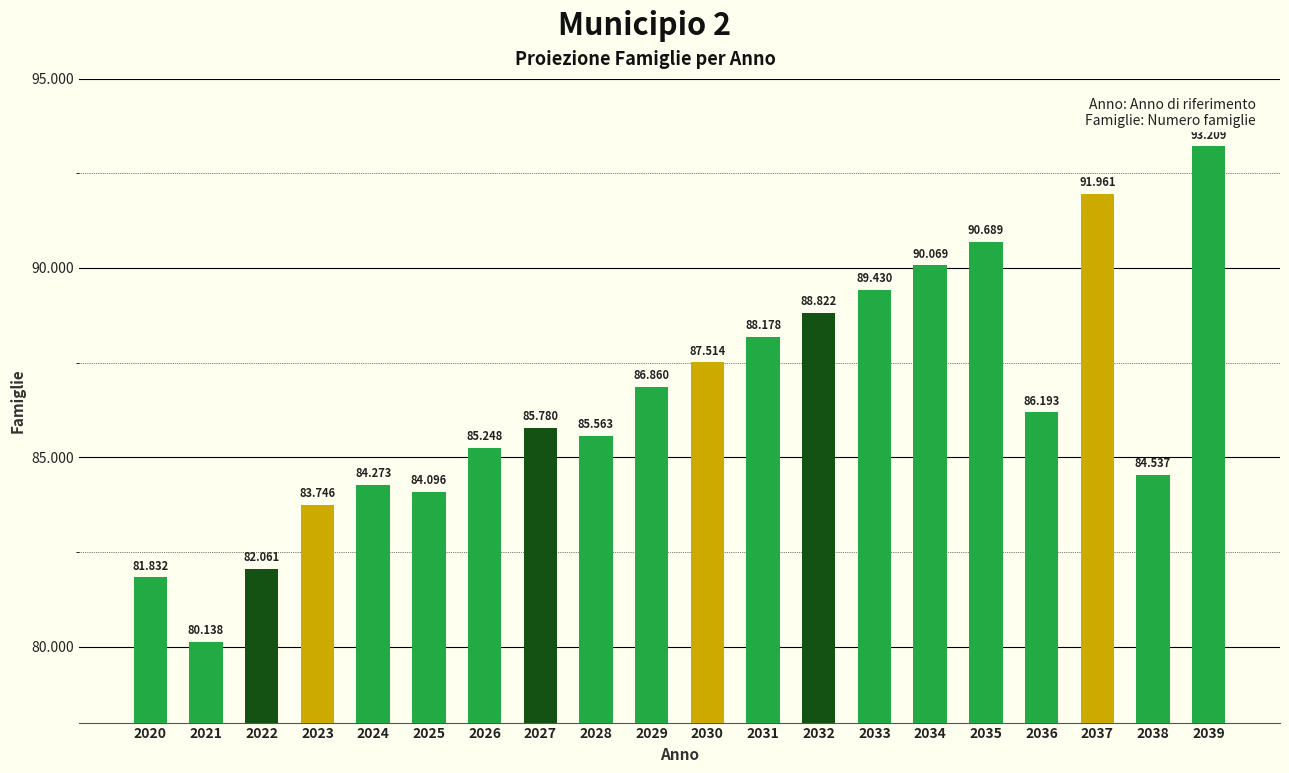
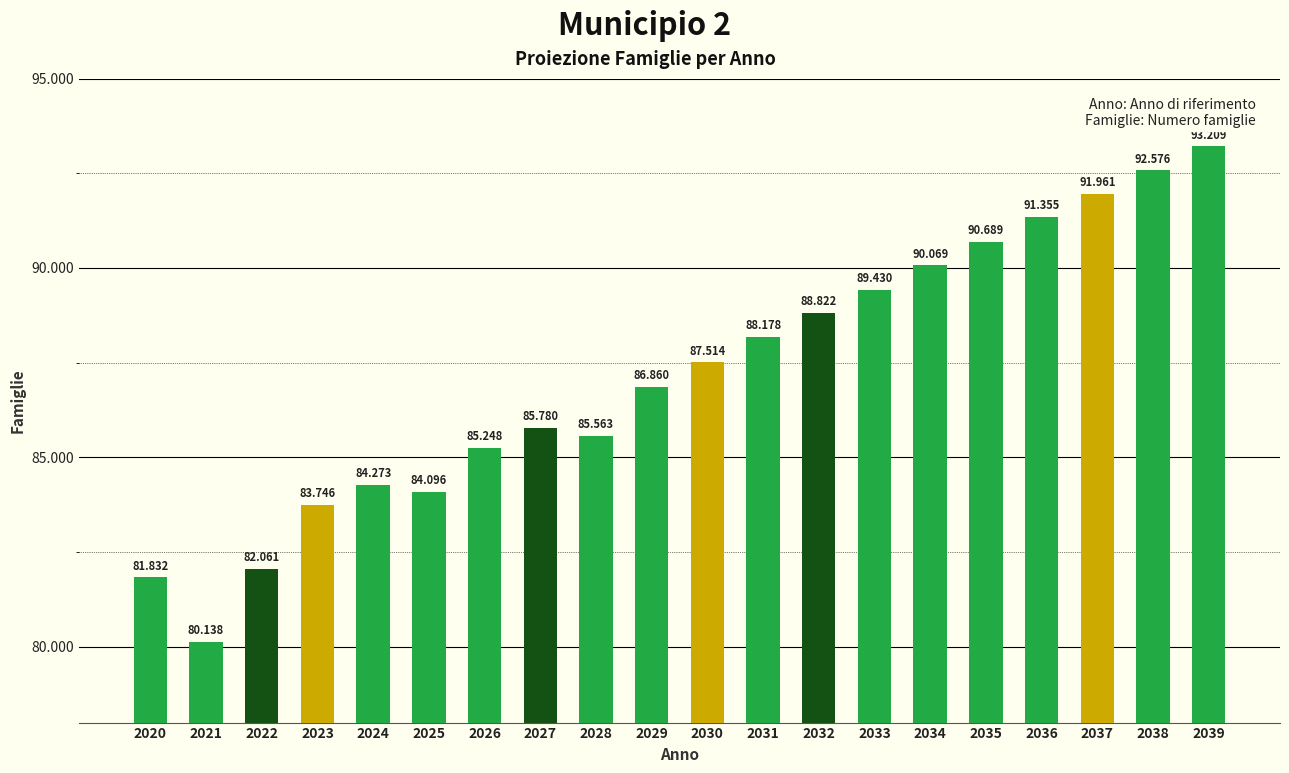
2036: 86.193 -> 91.355
2038: 84.537 -> 92.576
